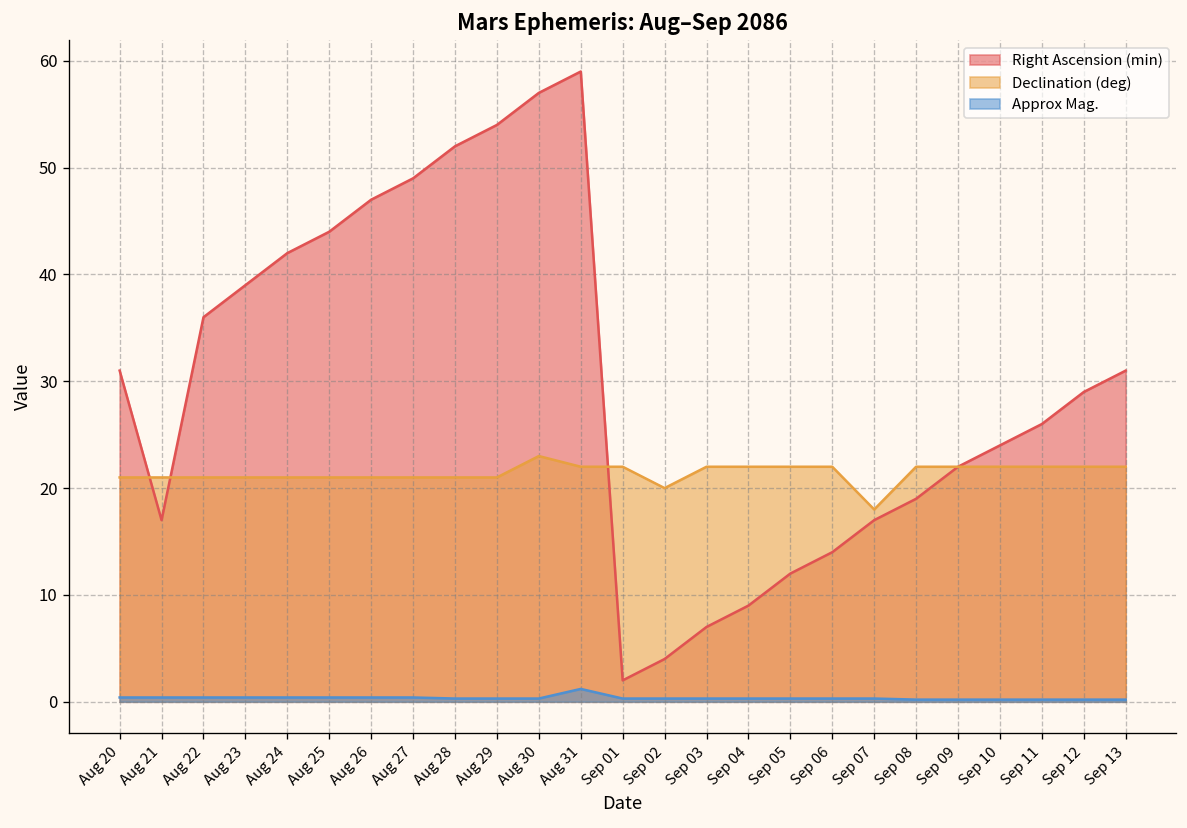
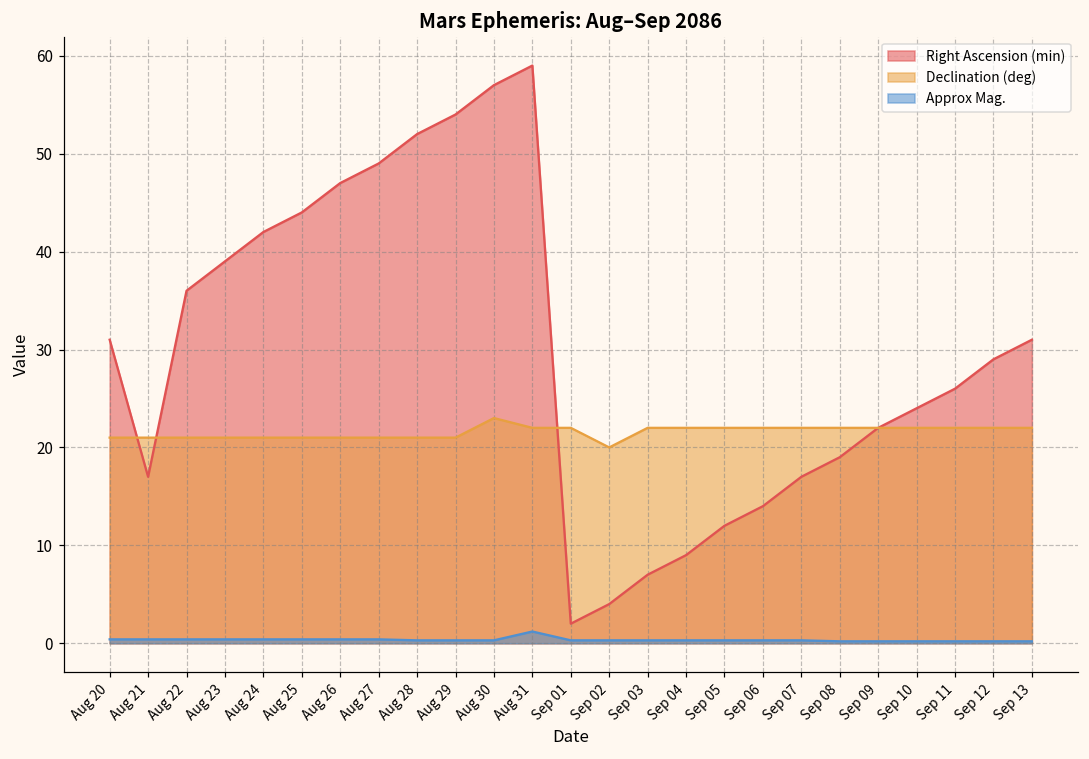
Declination (deg), Sep 07: 18 -> 22
